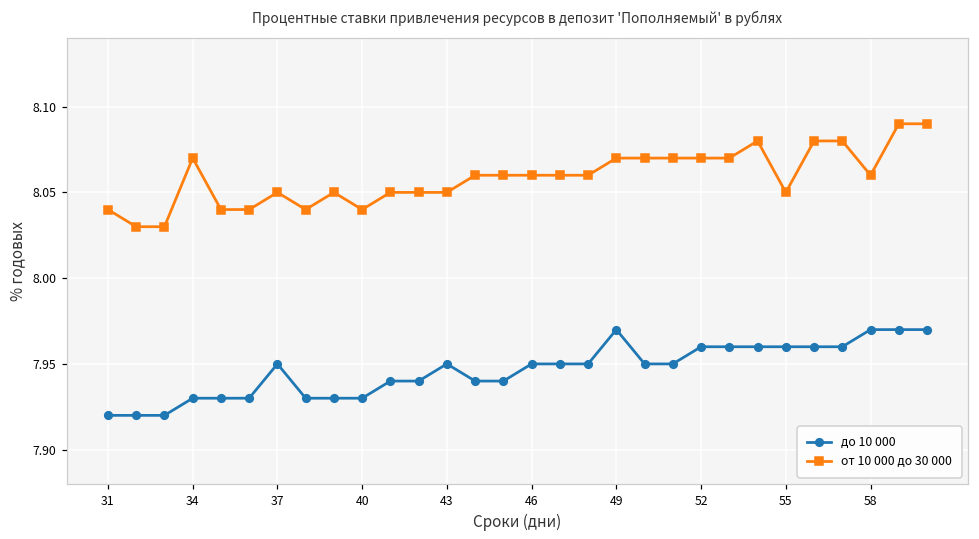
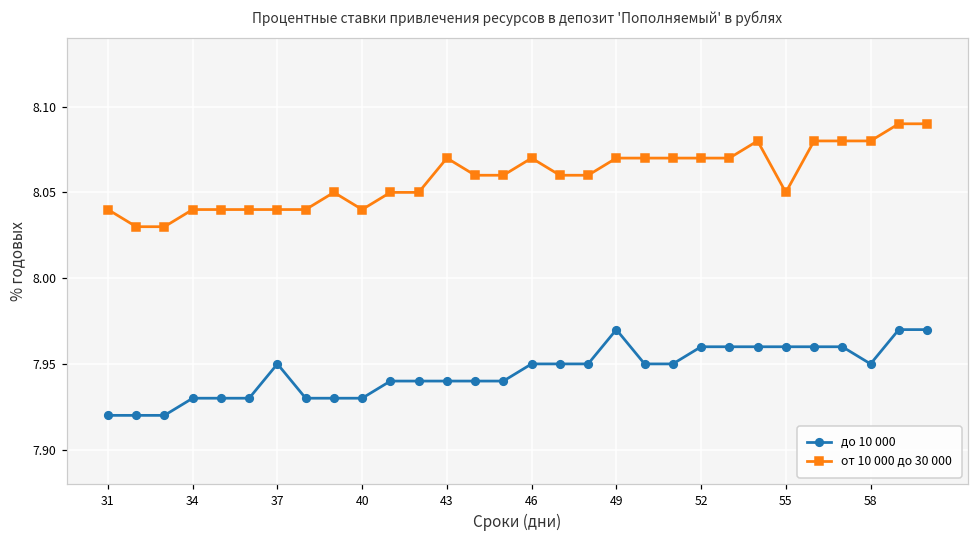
от 10 000 до 30 000, 34: 8.07 -> 8.04
от 10 000 до 30 000, 37: 8.05 -> 8.04
до 10 000, 43: 7.95 -> 7.94
от 10 000 до 30 000, 43: 8.05 -> 8.07
от 10 000 до 30 000, 46: 8.06 -> 8.07
до 10 000, 58: 7.97 -> 7.95
от 10 000 до 30 000, 58: 8.06 -> 8.08
